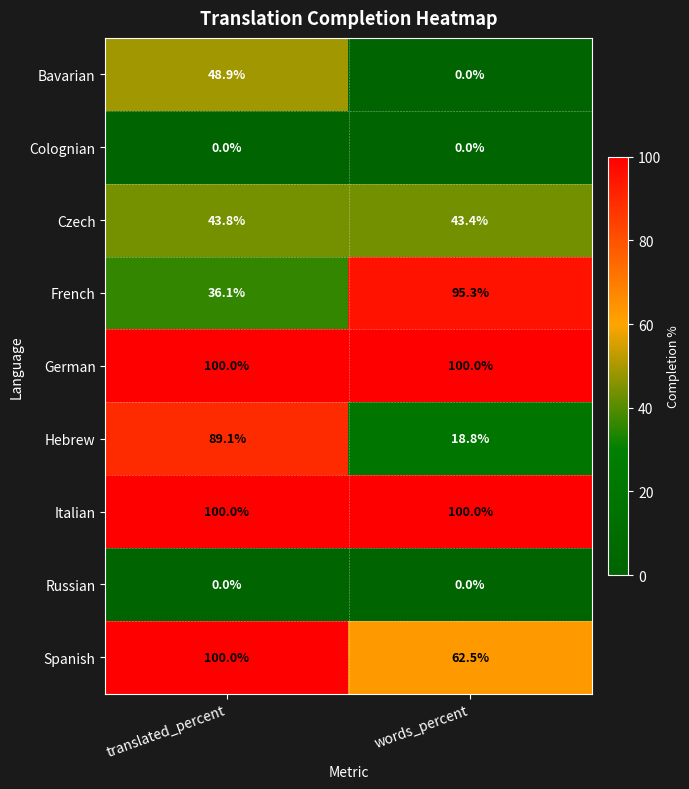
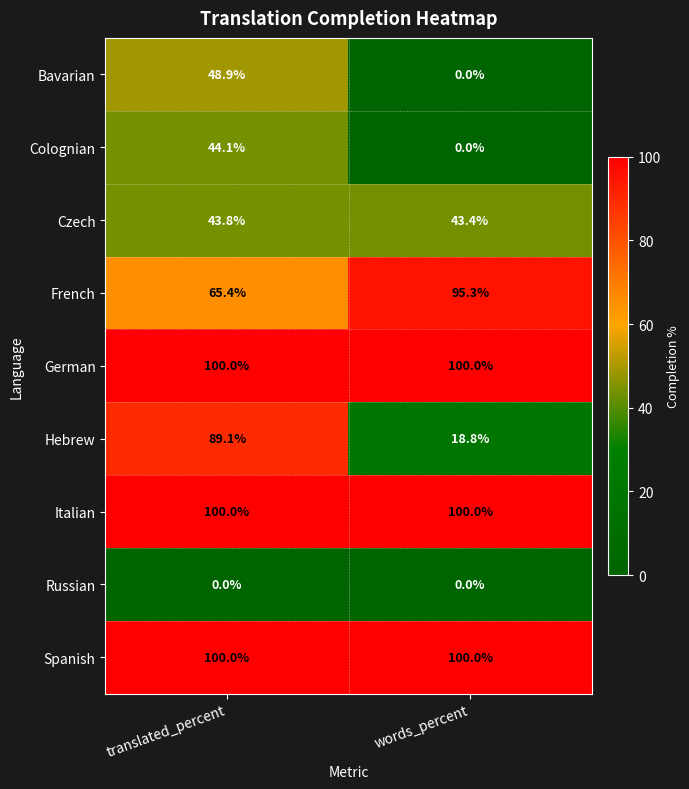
Colognian, translated_percent: 0.0% -> 44.1%
French, translated_percent: 36.1% -> 65.4%
Spanish, words_percent: 62.5% -> 100.0%
